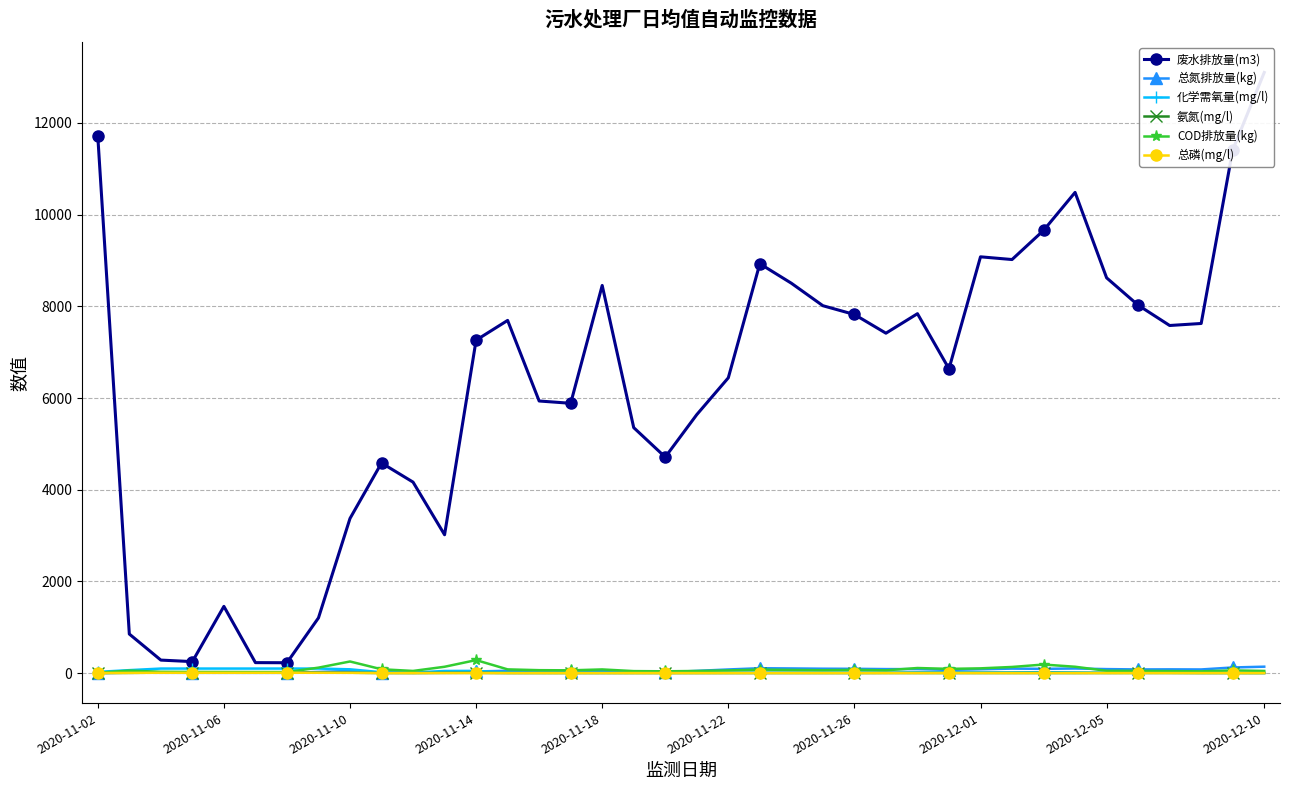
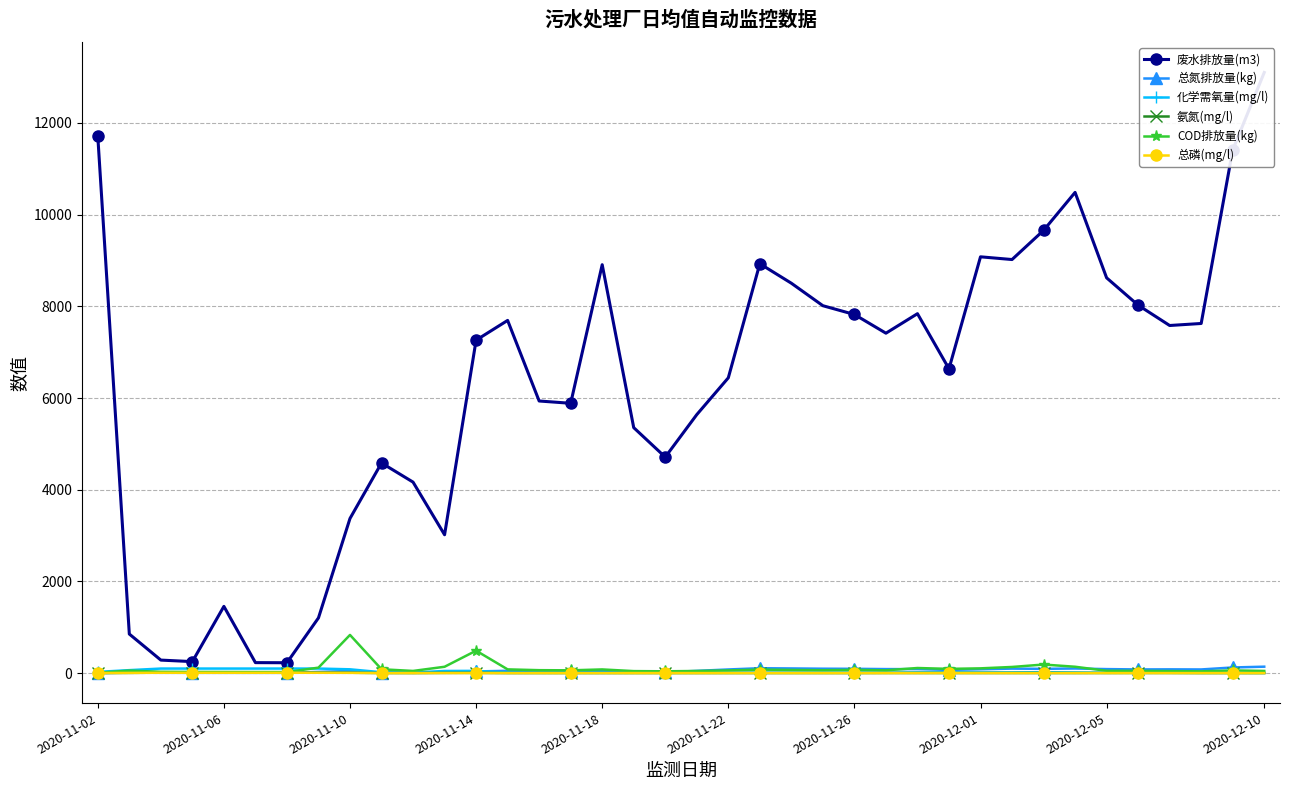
COD排放量(kg), 2020-11-10: 300 -> 800
COD排放量(kg), 2020-11-14: 300 -> 500
废水排放量(m3), 2020-11-18: 8500 -> 8900
